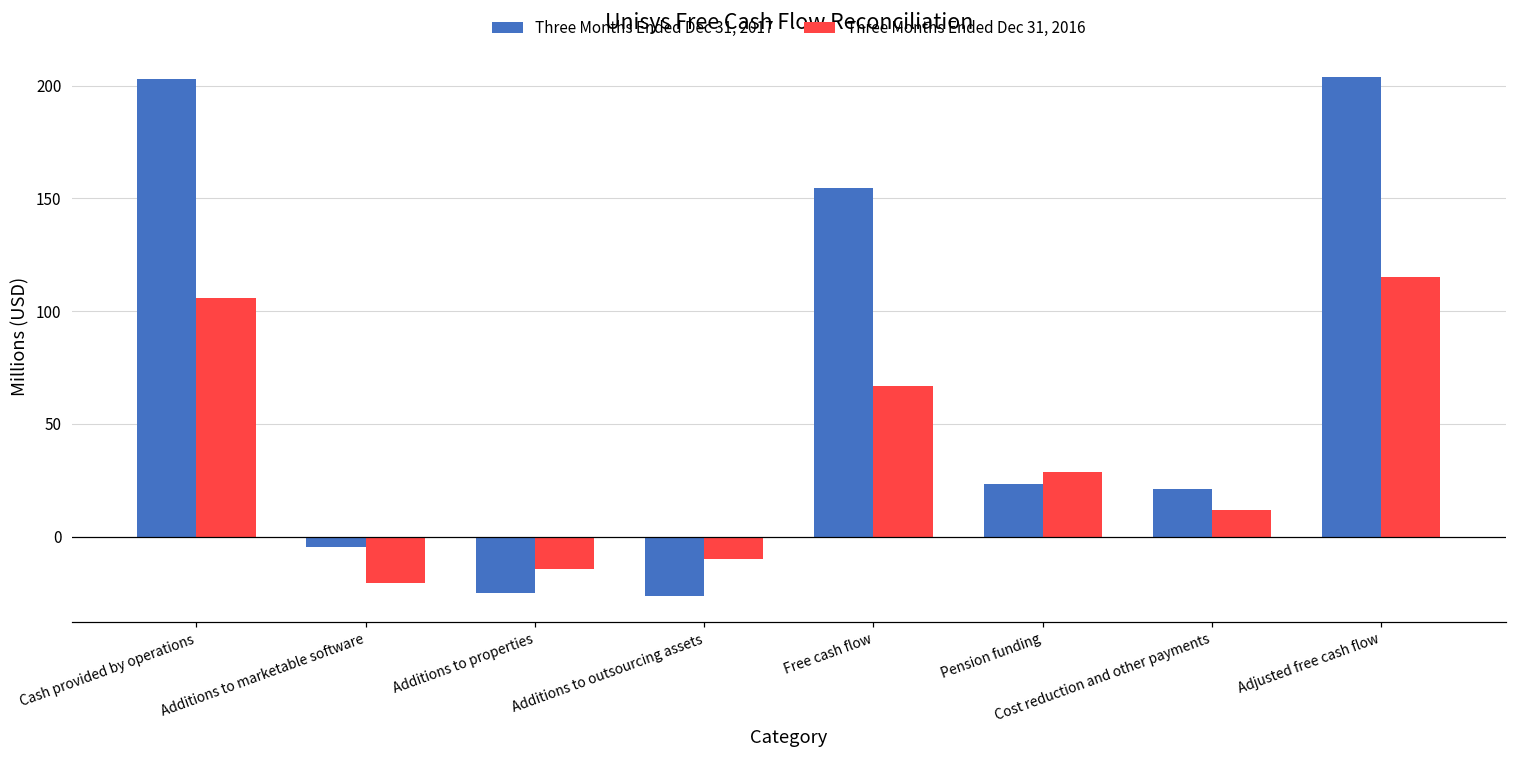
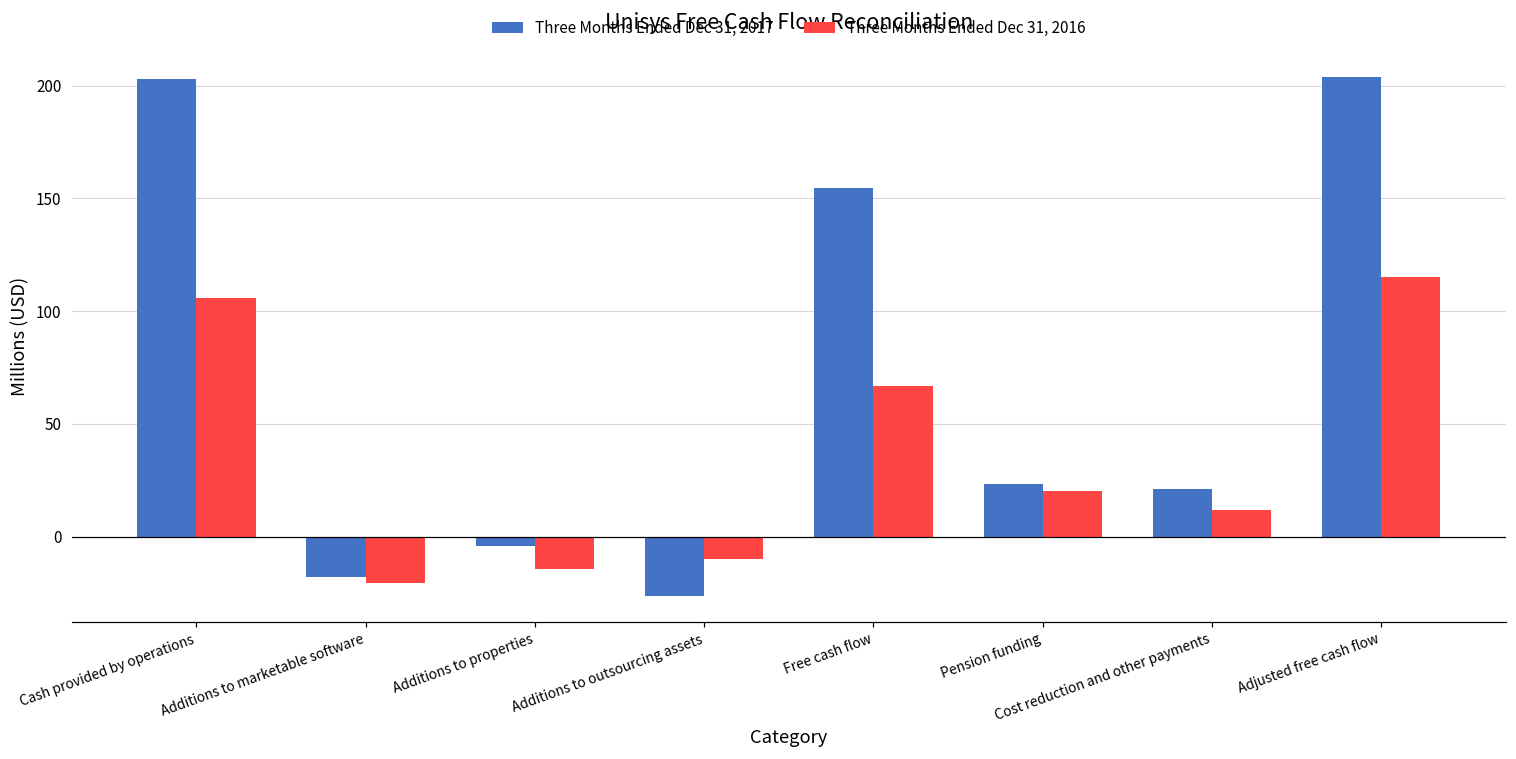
Three Months Ended Dec 31, 2017, Additions to marketable software: -4 -> -18
Three Months Ended Dec 31, 2017, Additions to properties: -25 -> -4
Three Months Ended Dec 31, 2016, Pension funding: 29 -> 20
